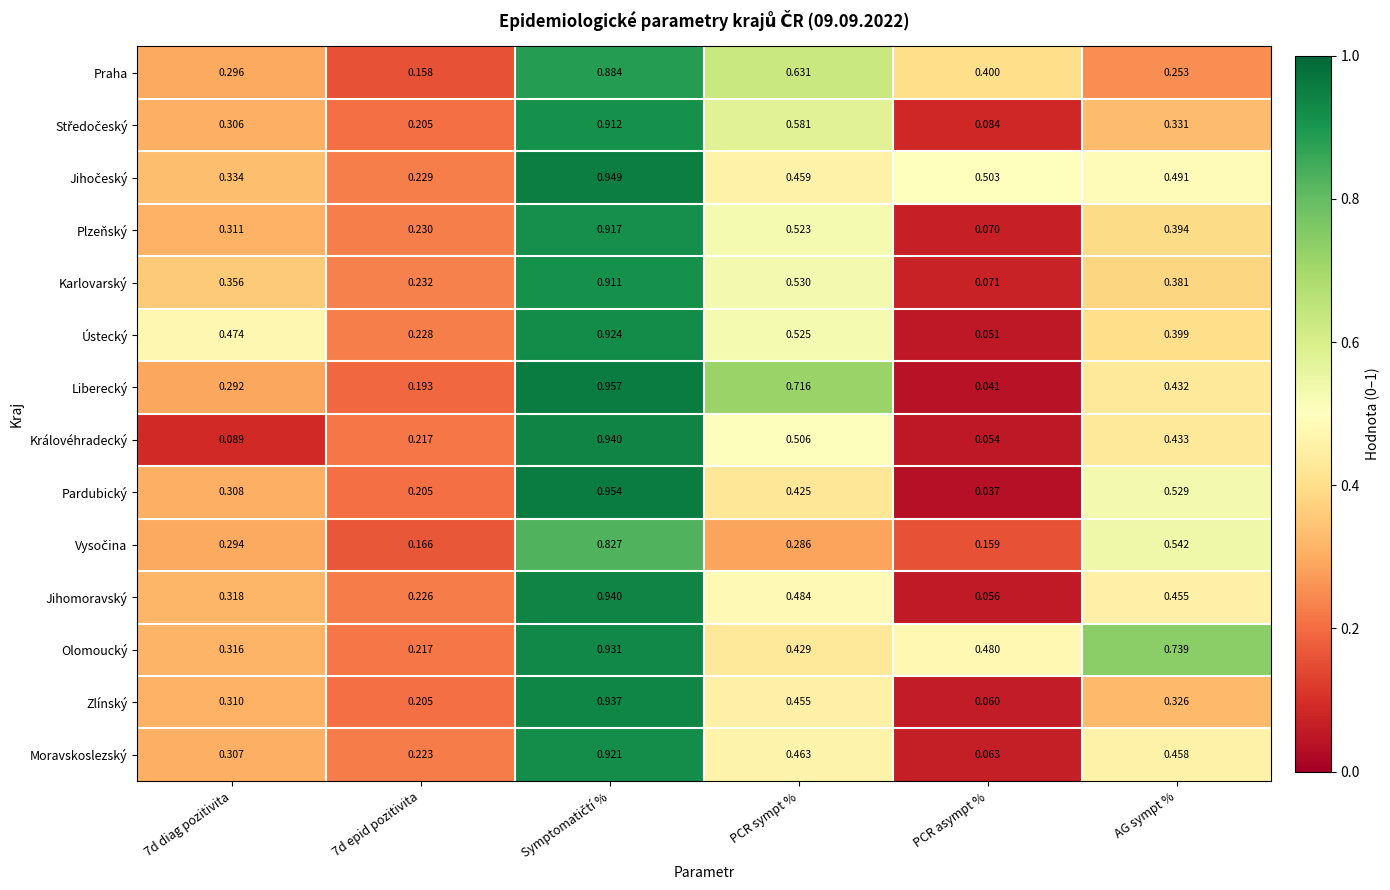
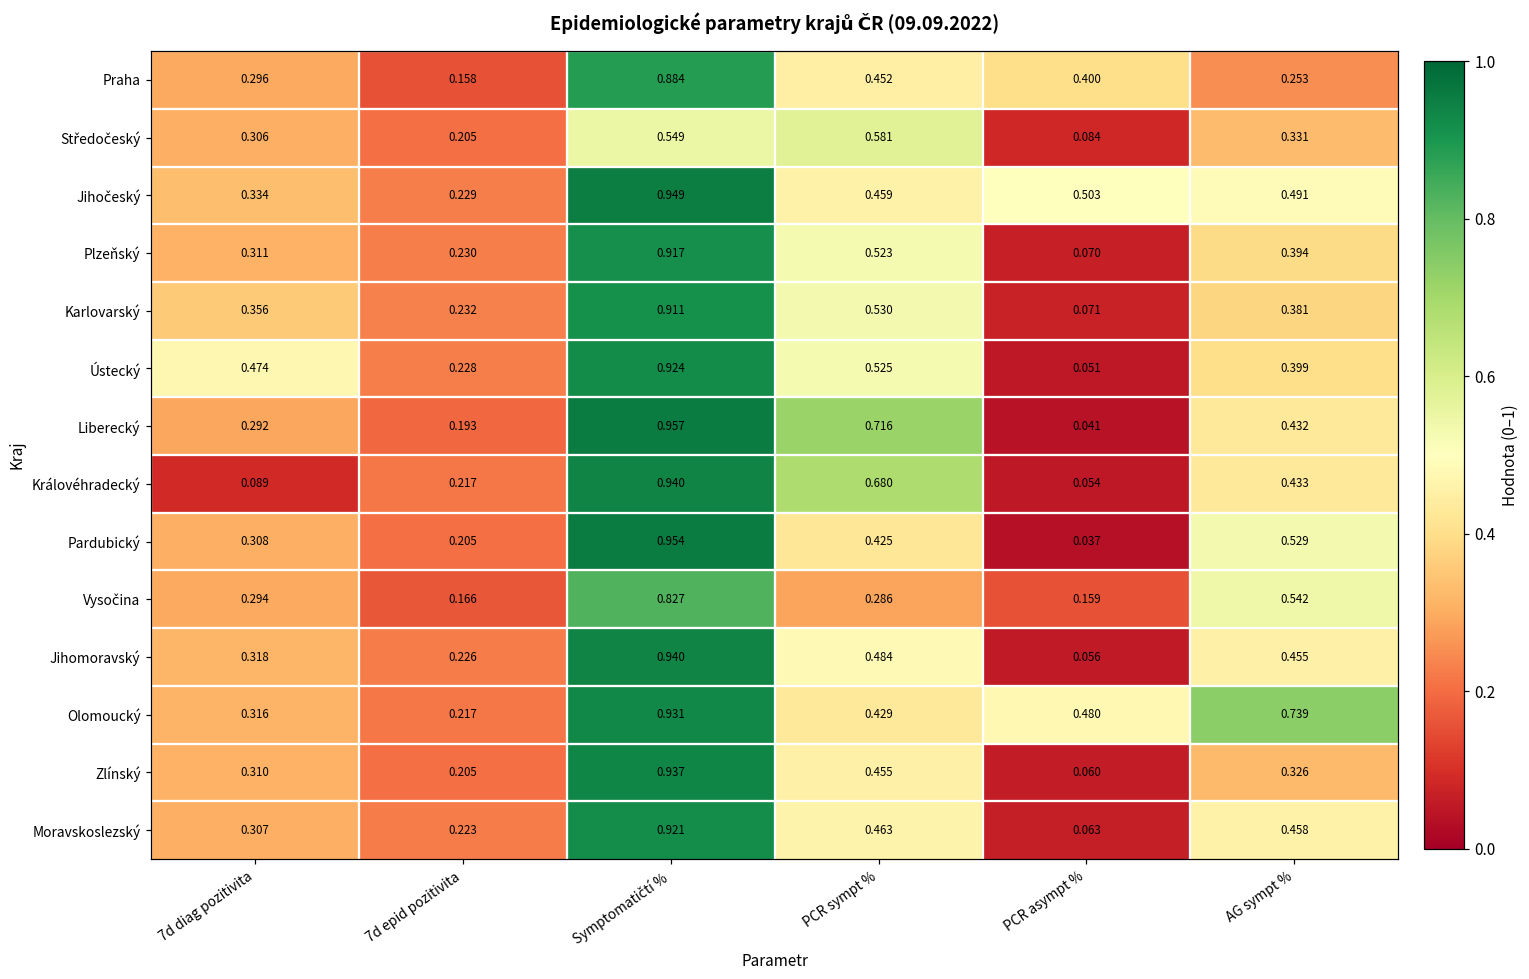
Praha, PCR sympt %: 0.631 -> 0.452
Středočeský, Symptomatičtí %: 0.912 -> 0.549
Královéhradecký, PCR sympt %: 0.506 -> 0.680
